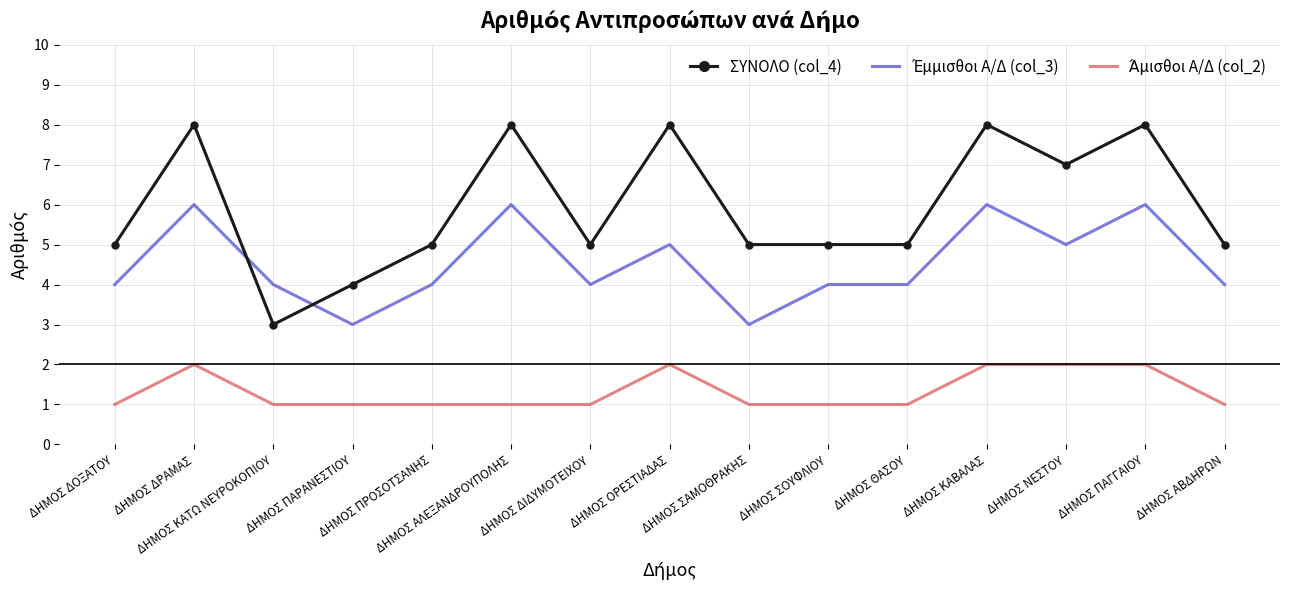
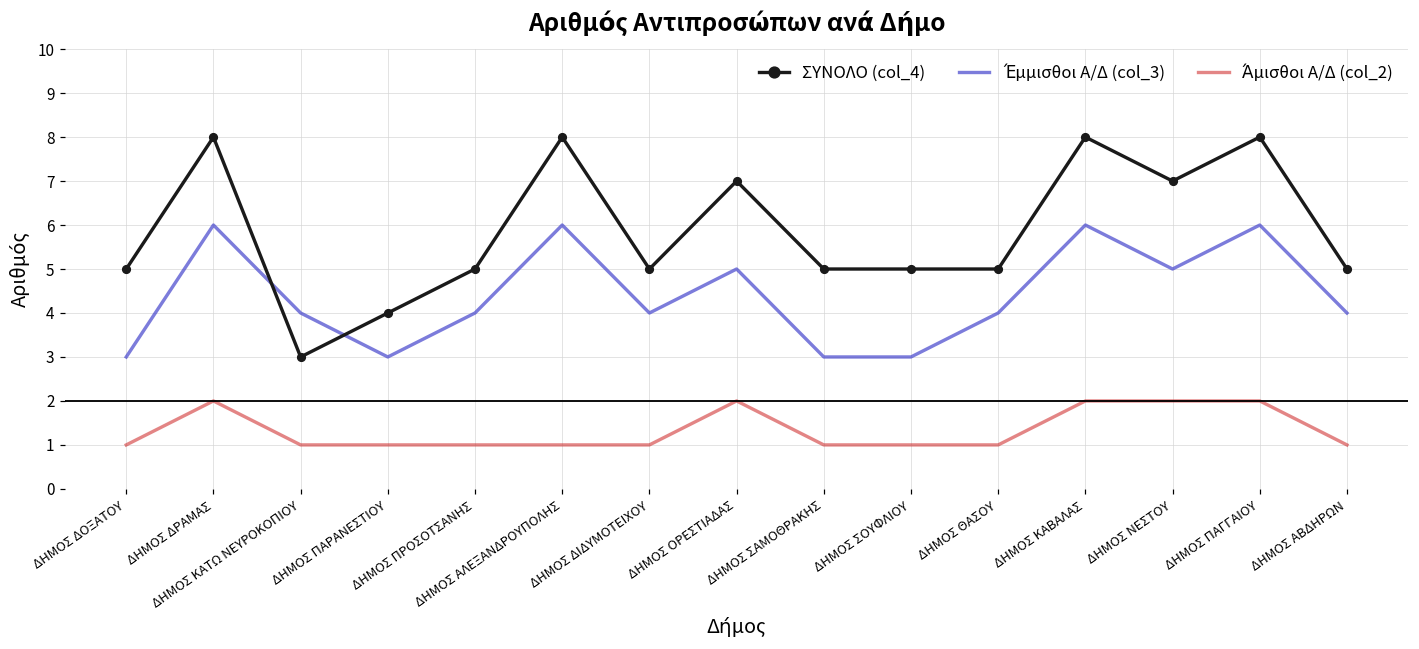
Έμμισθοι Α/Δ (col_3), ΔΗΜΟΣ ΔΟΞΑΤΟΥ: 4 -> 3
ΣΥΝΟΛΟ (col_4), ΔΗΜΟΣ ΟΡΕΣΤΙΑΔΑΣ: 8 -> 7
Έμμισθοι Α/Δ (col_3), ΔΗΜΟΣ ΣΟΥΦΛΙΟΥ: 4 -> 3
